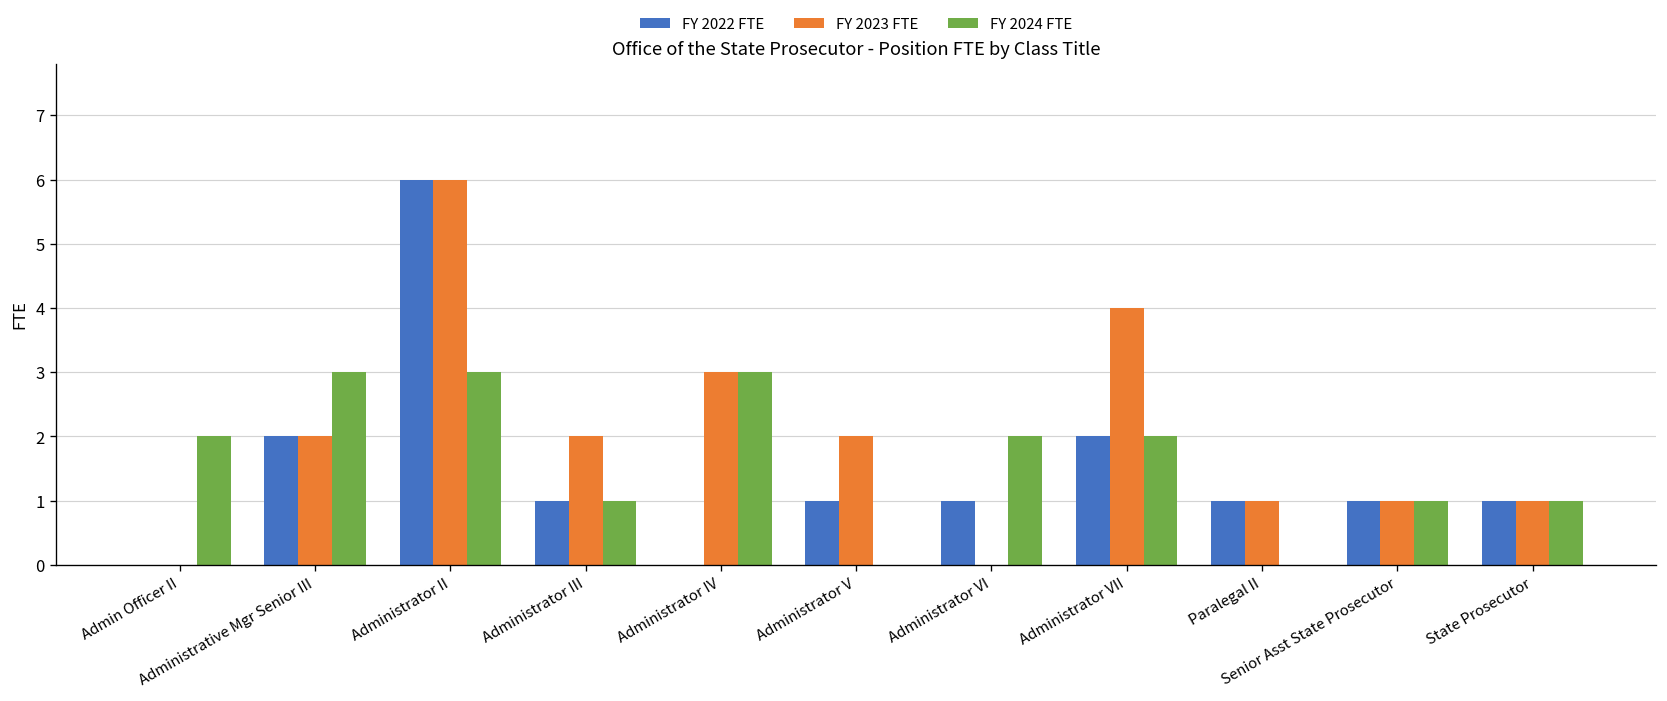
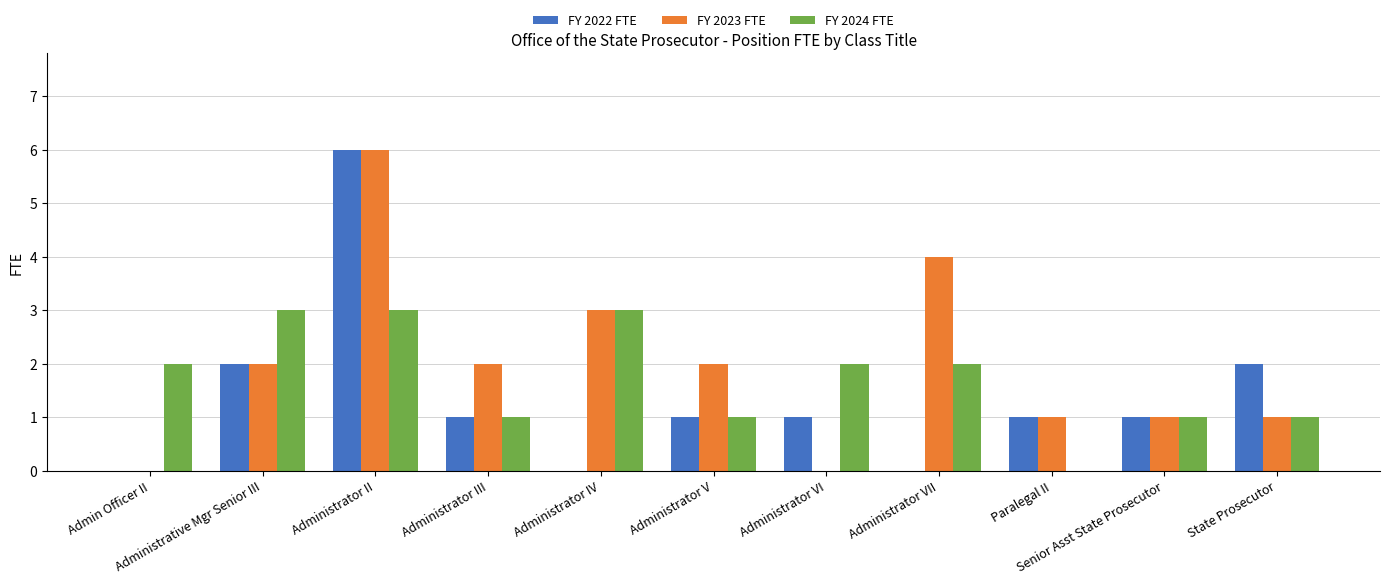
FY 2024 FTE, Administrator V: 0 -> 1
FY 2022 FTE, Administrator VII: 2 -> 0
FY 2022 FTE, State Prosecutor: 1 -> 2
